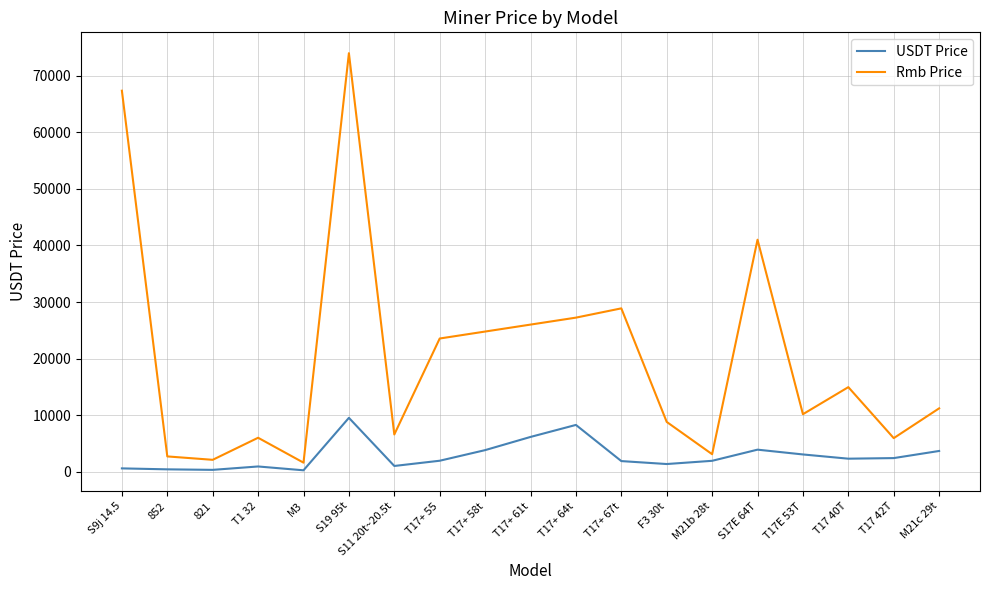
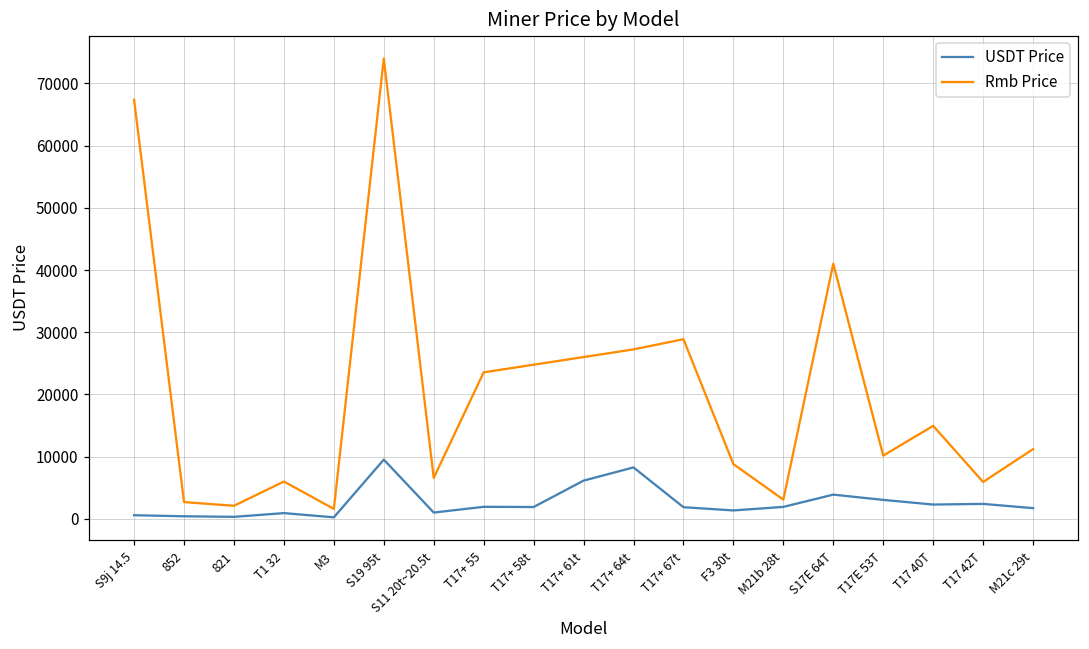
USDT Price, T17+ 58t: 4000 -> 2000
USDT Price, M21c 29t: 4000 -> 2000
